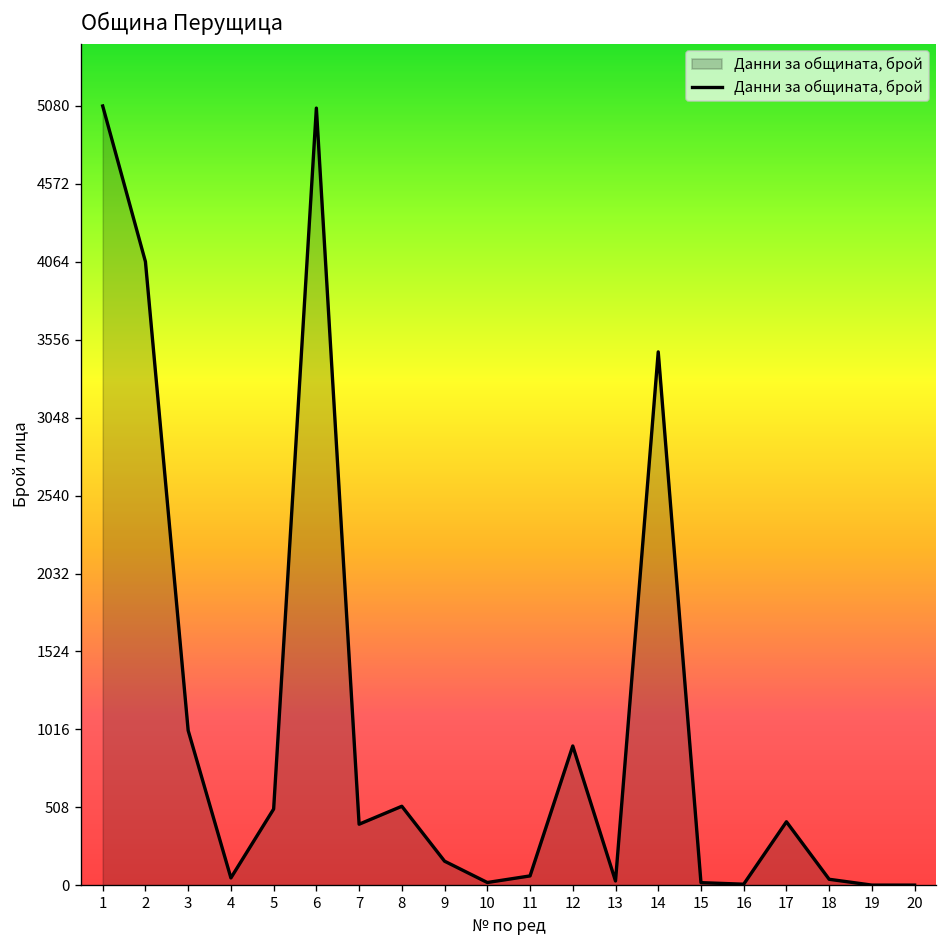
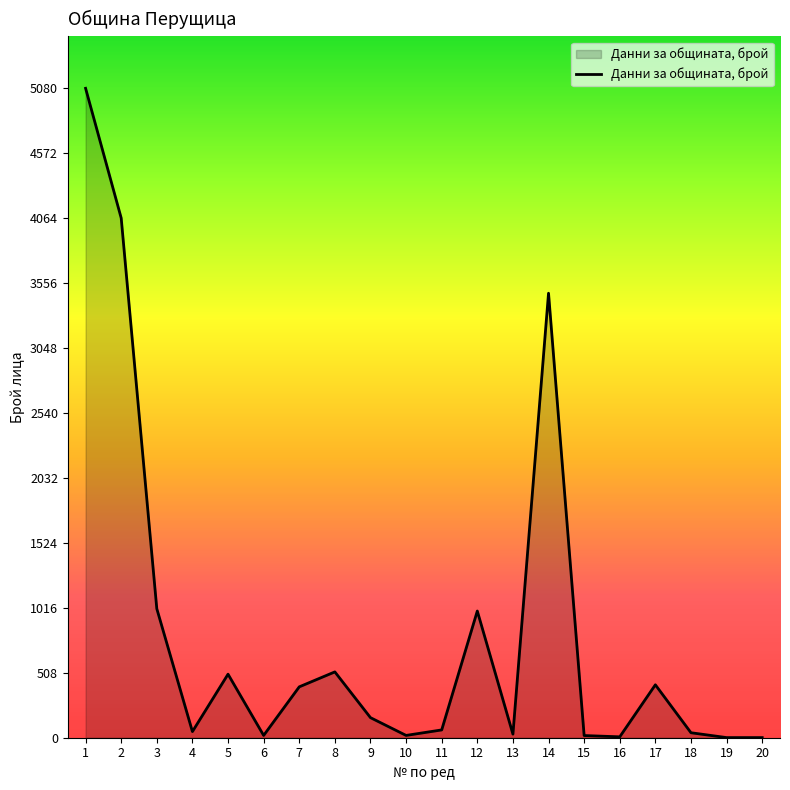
6: 5070 -> 20
12: 910 -> 990
